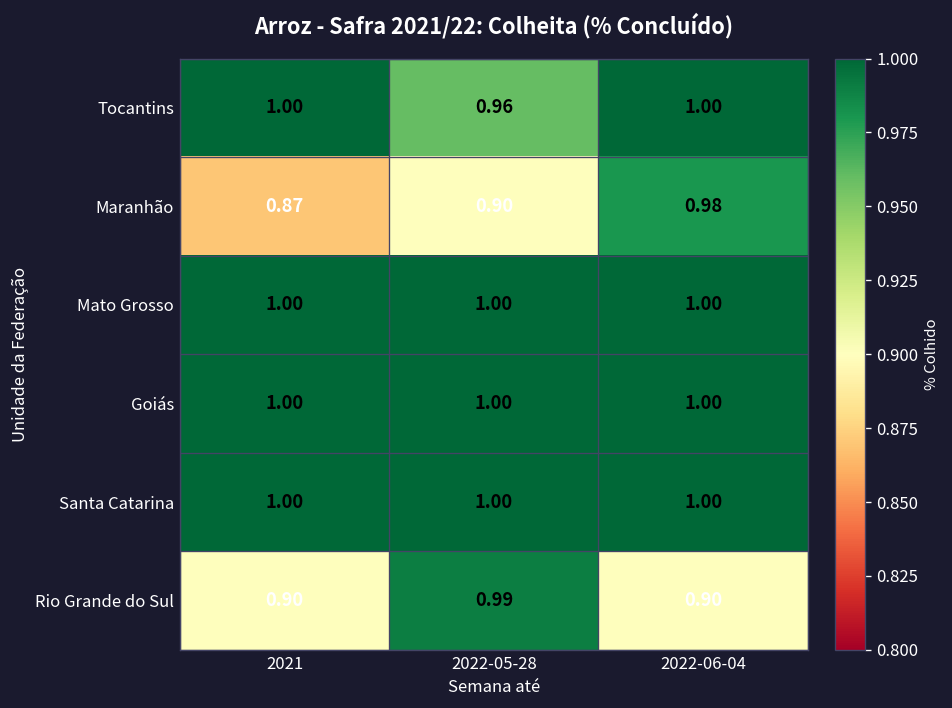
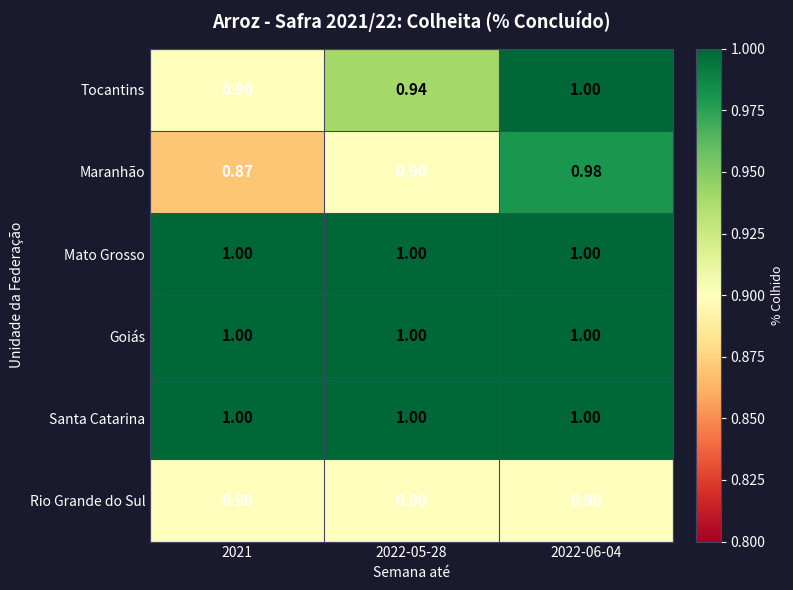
Tocantins, 2021: 1.00 -> 0.90
Tocantins, 2022-05-28: 0.96 -> 0.94
Rio Grande do Sul, 2022-05-28: 0.99 -> 0.90
